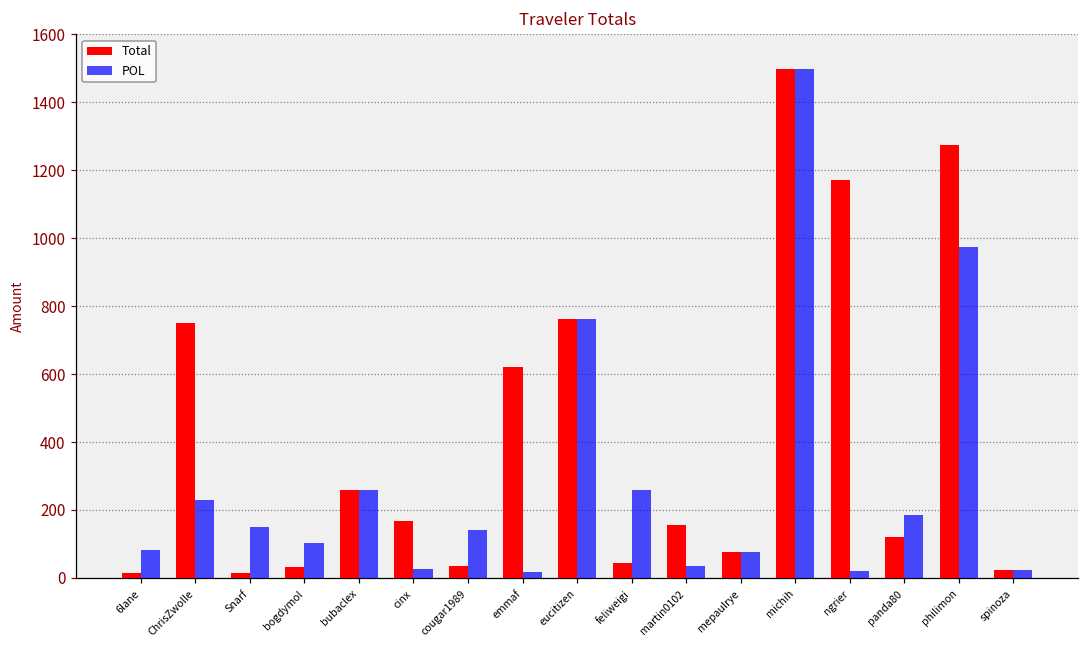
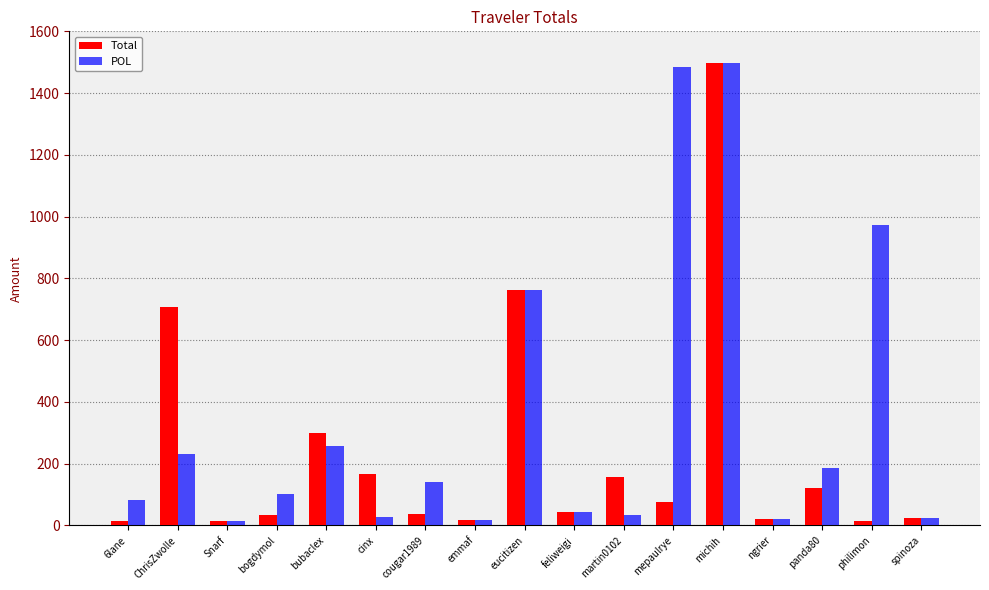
Total, ChrisZwolle: 750 -> 710
POL, Snarf: 150 -> 20
Total, bubaclex: 260 -> 300
Total, emmaf: 620 -> 20
POL, feliweigi: 260 -> 40
POL, mepaulrye: 80 -> 1480
Total, ngrier: 1170 -> 20
Total, philimon: 1270 -> 20
